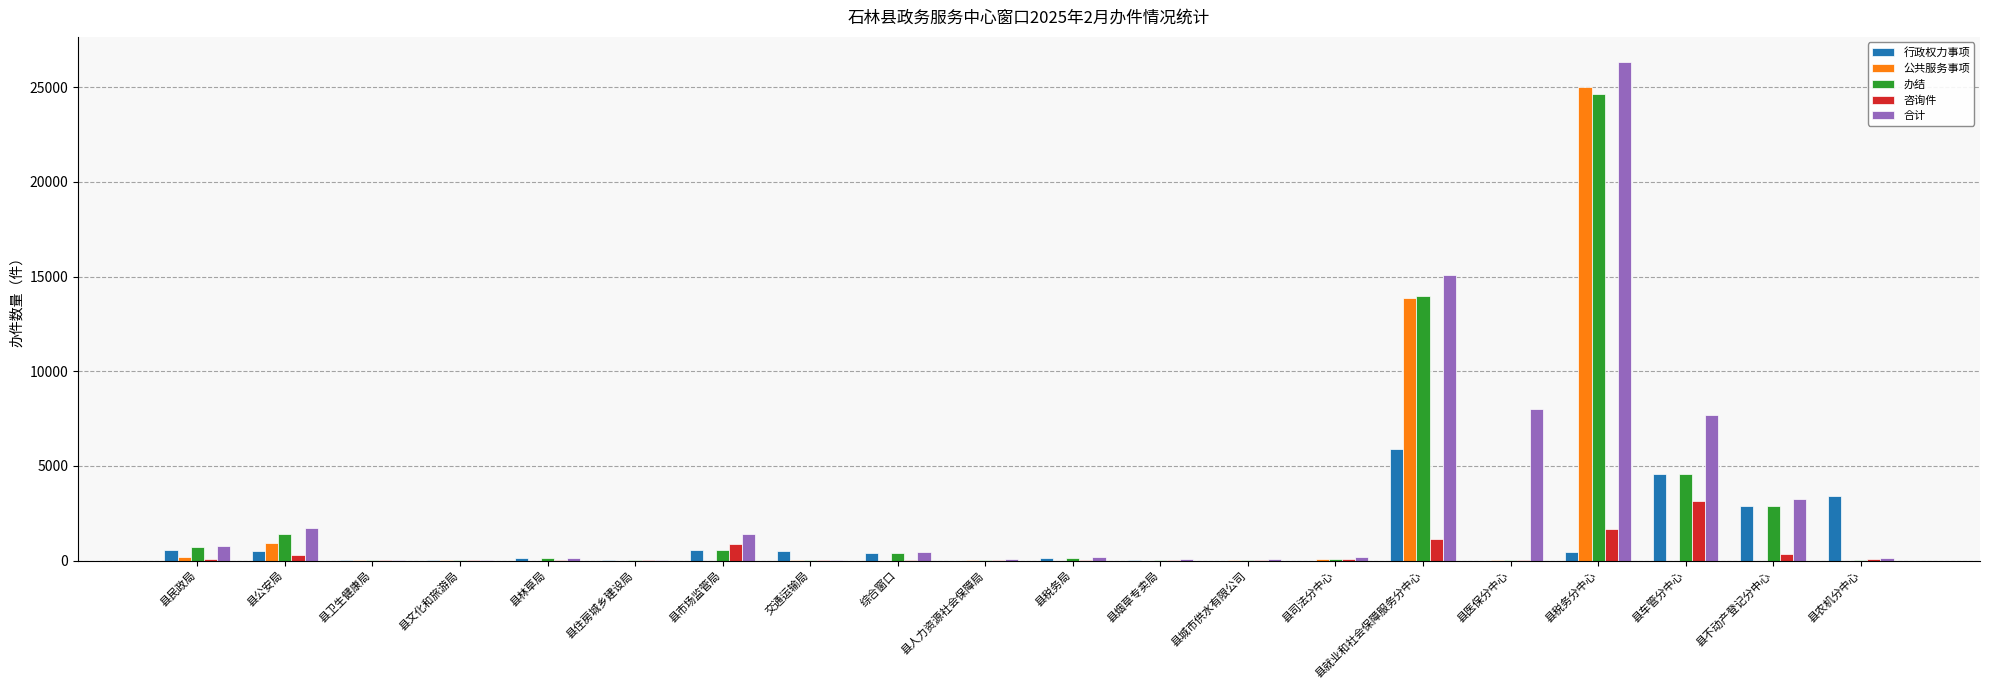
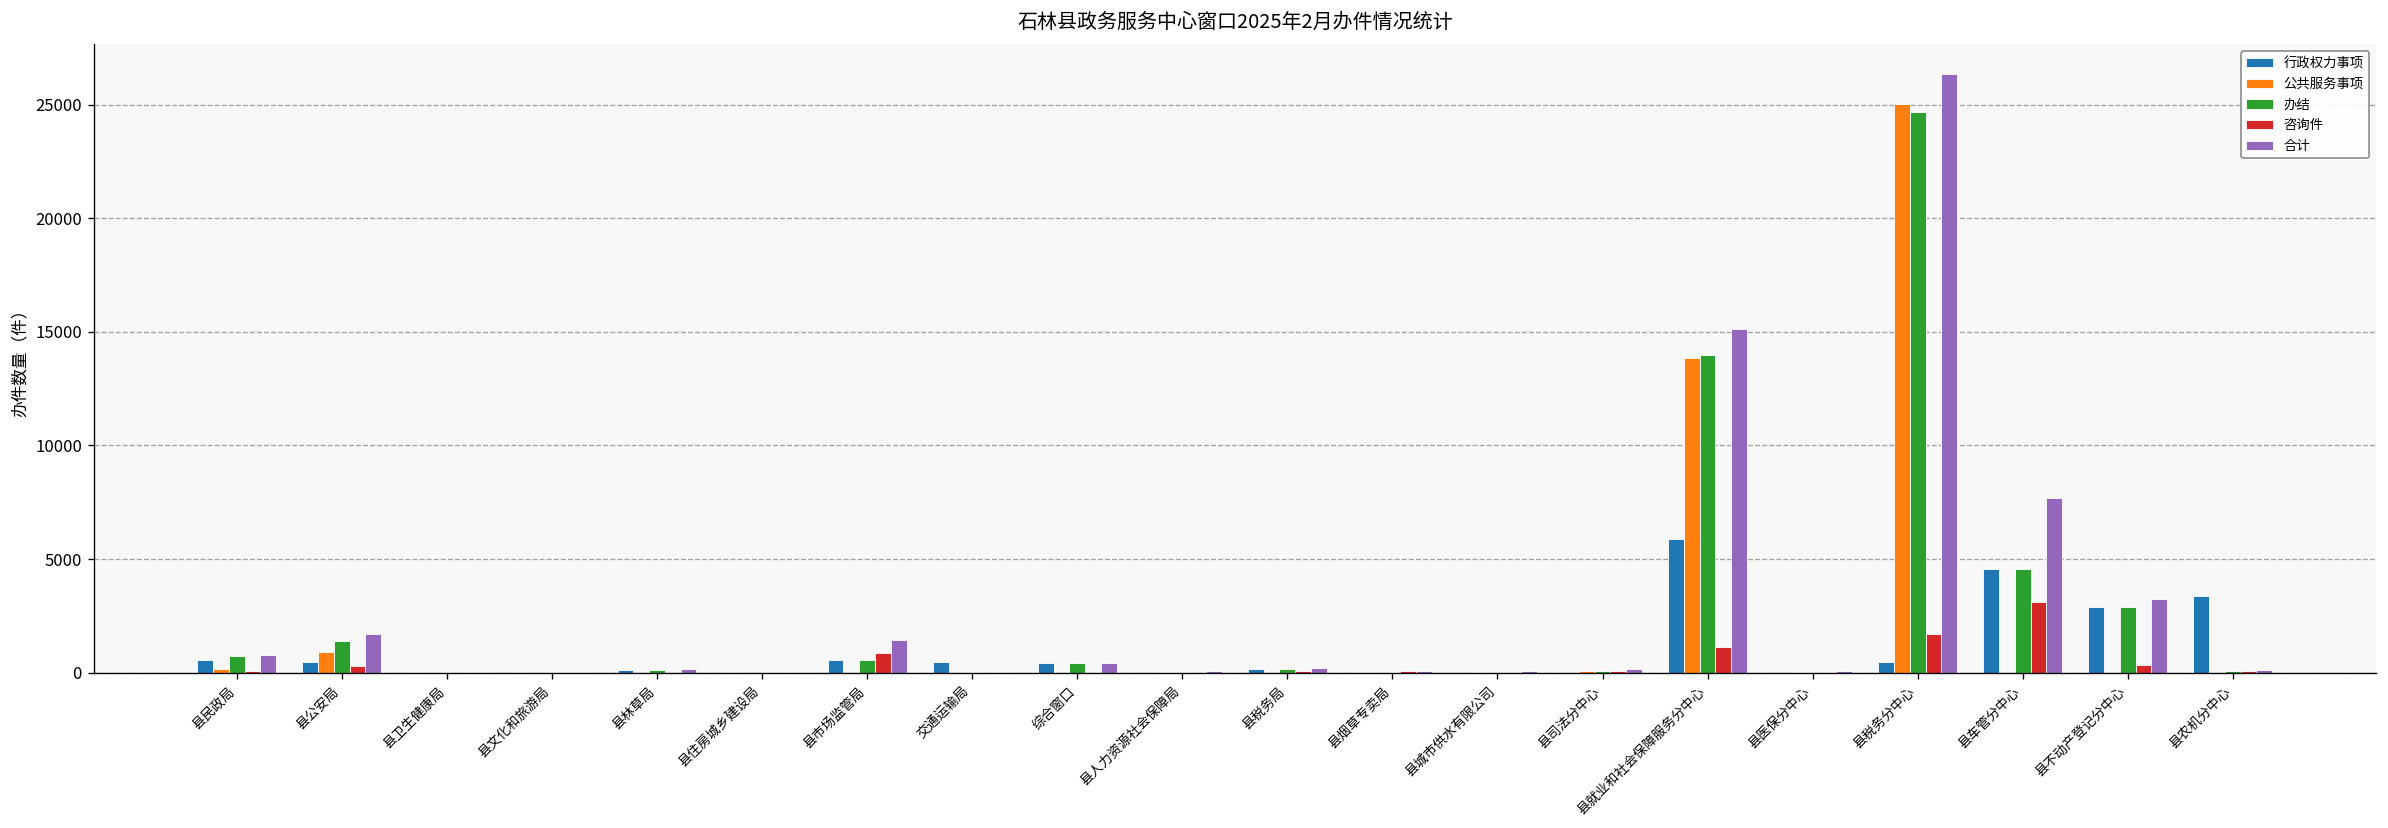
合计, 县医保分中心: 8000 -> 100
